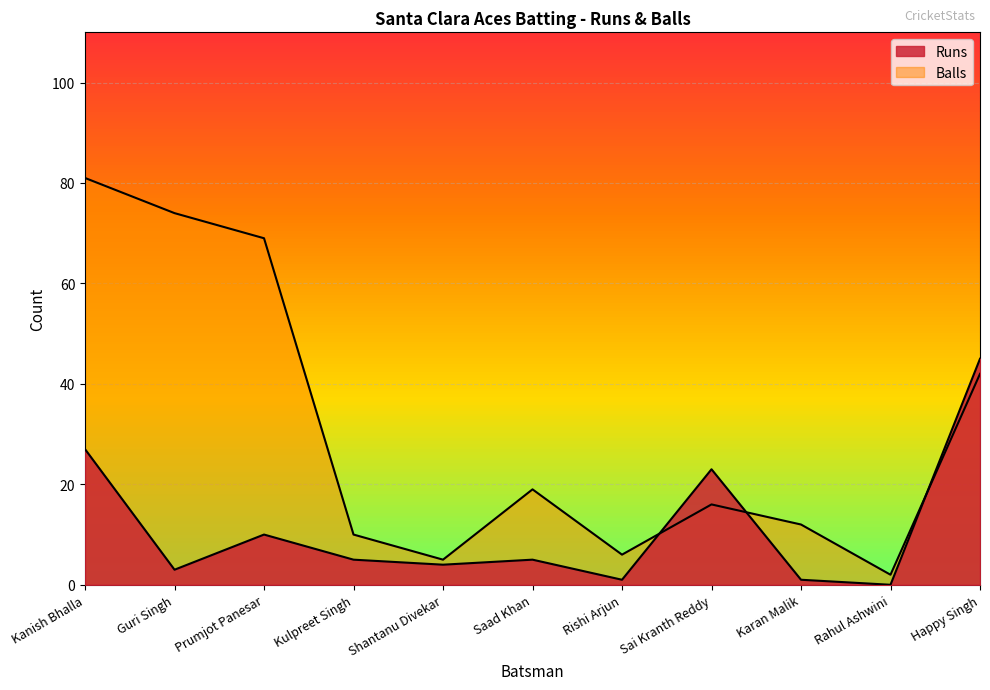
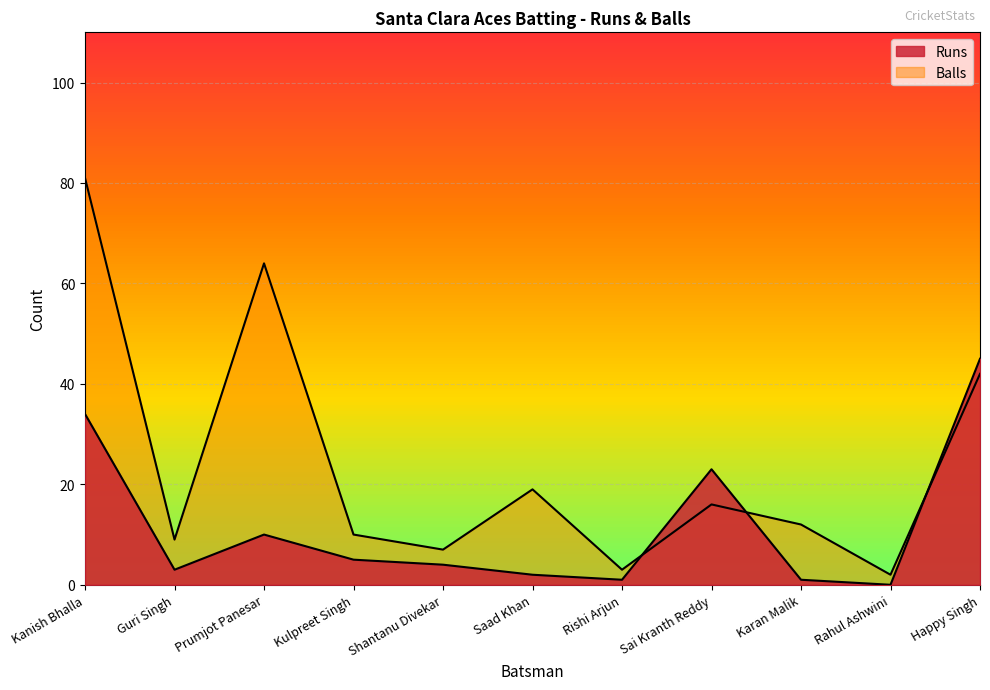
Runs, Kanish Bhalla: 27 -> 34
Balls, Guri Singh: 74 -> 9
Balls, Prumjot Panesar: 69 -> 64
Balls, Shantanu Divekar: 5 -> 7
Runs, Saad Khan: 5 -> 2
Balls, Rishi Arjun: 6 -> 3
